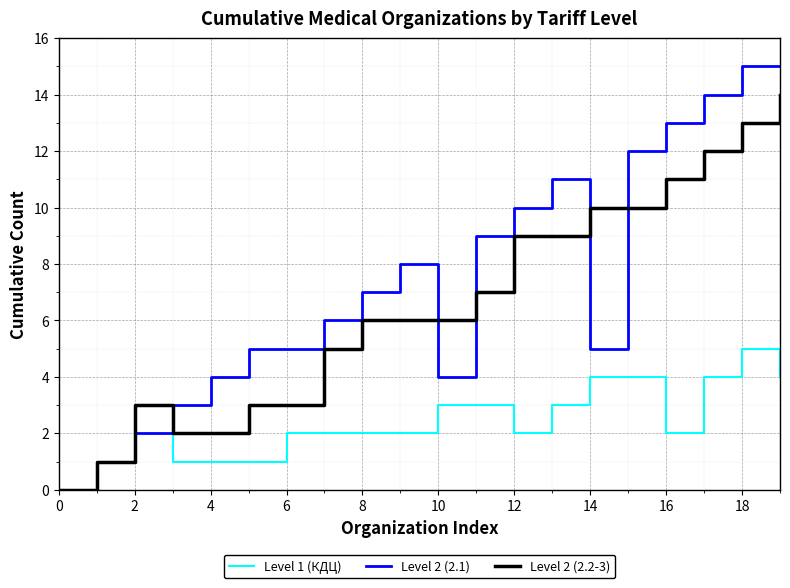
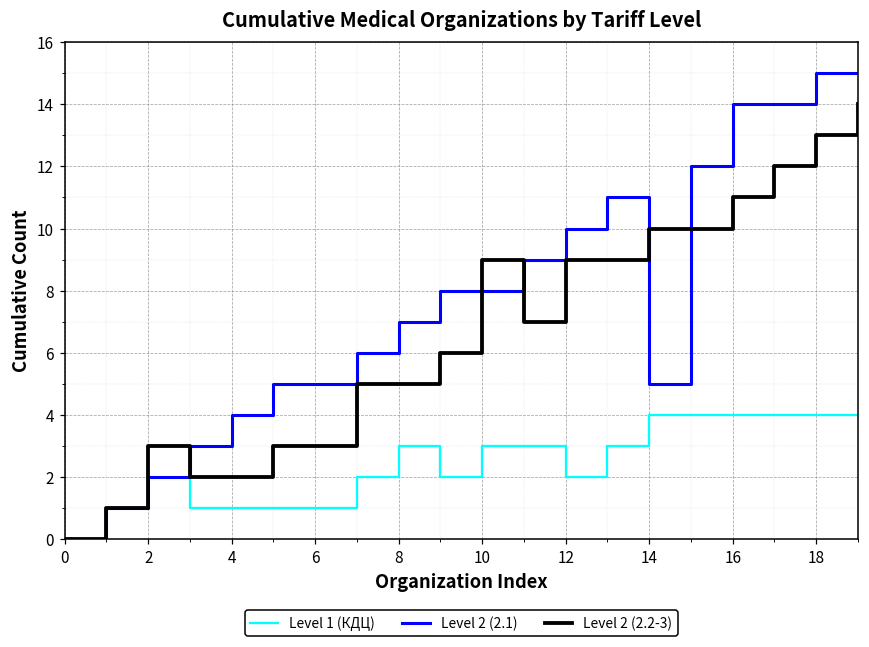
Level 1 (КДЦ), 6: 2 -> 1
Level 1 (КДЦ), 8: 2 -> 3
Level 2 (2.2-3), 8: 6 -> 5
Level 2 (2.1), 10: 4 -> 8
Level 2 (2.2-3), 10: 6 -> 9
Level 1 (КДЦ), 16: 2 -> 4
Level 2 (2.1), 16: 13 -> 14
Level 1 (КДЦ), 18: 5 -> 4
